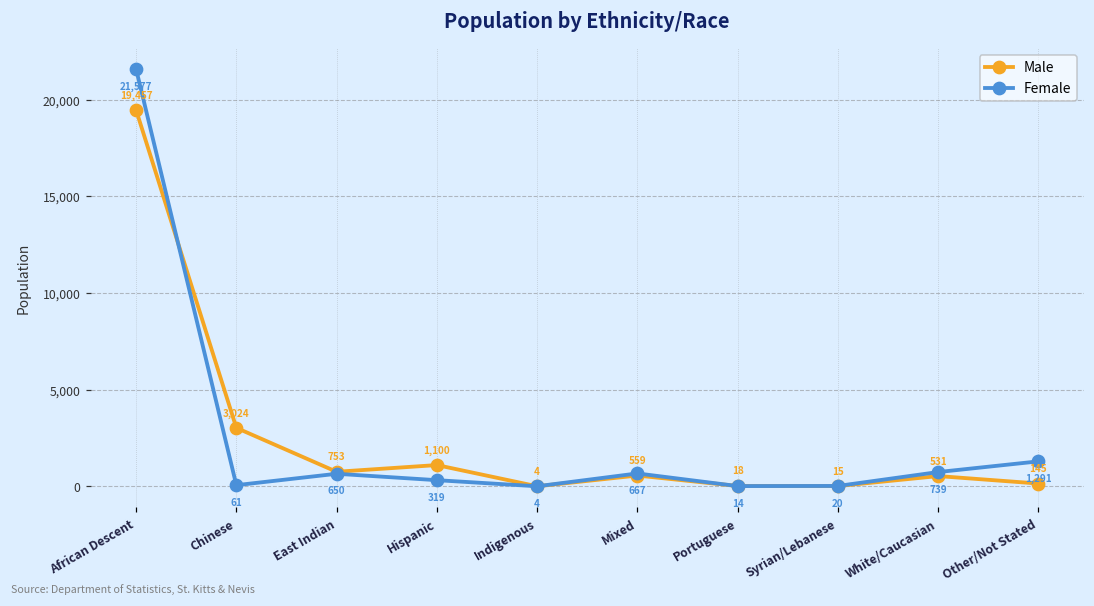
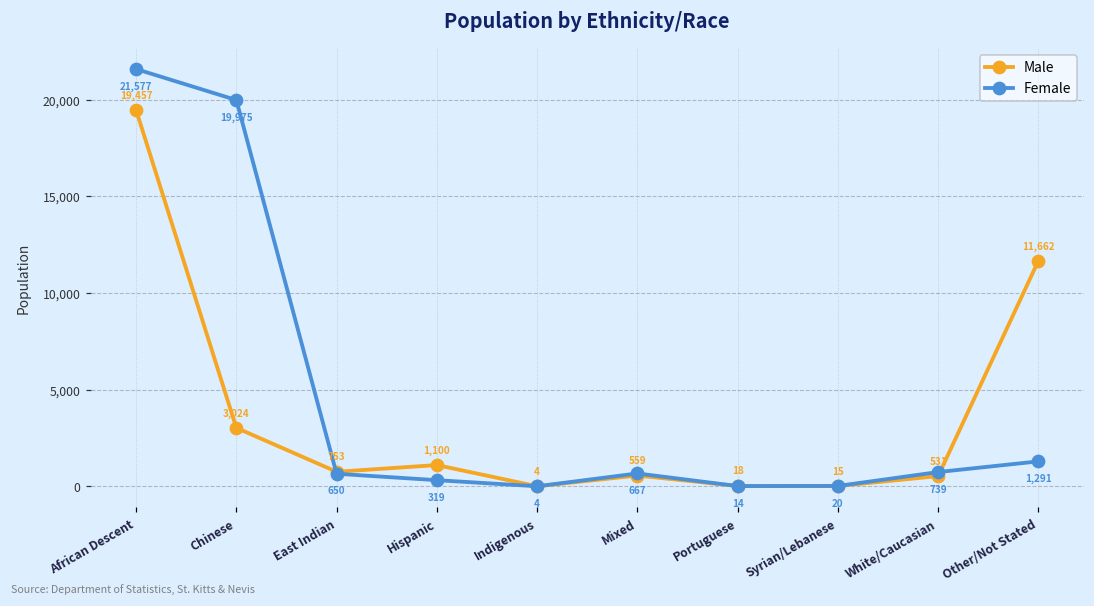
Female, Chinese: 61 -> 19,975
Male, Other/Not Stated: 145 -> 11,662
